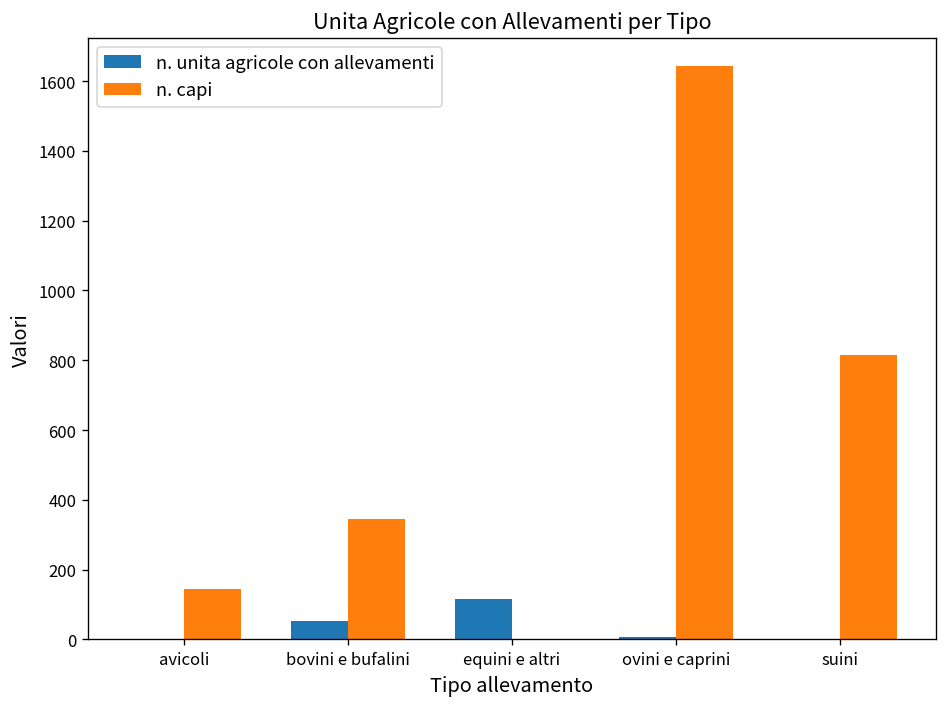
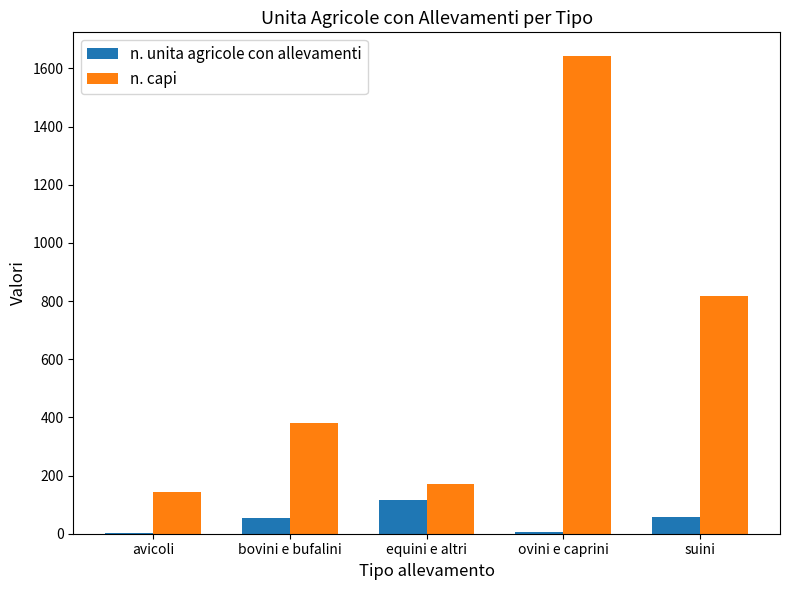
n. capi, bovini e bufalini: 340 -> 380
n. capi, equini e altri: 0 -> 170
n. unita agricole con allevamenti, suini: 0 -> 60
